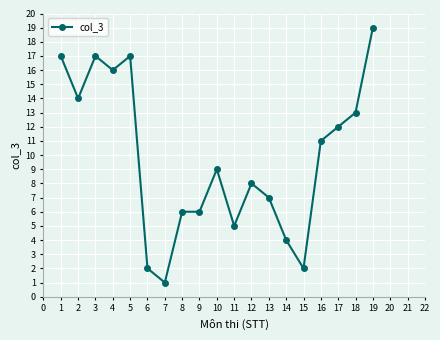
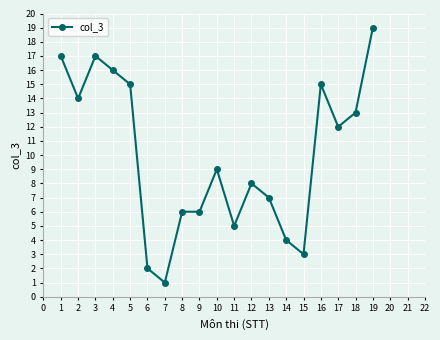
5: 17 -> 15
15: 2 -> 3
16: 11 -> 15
